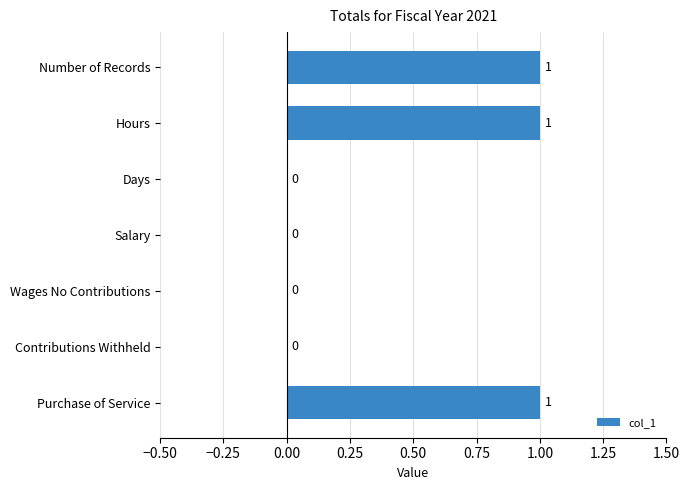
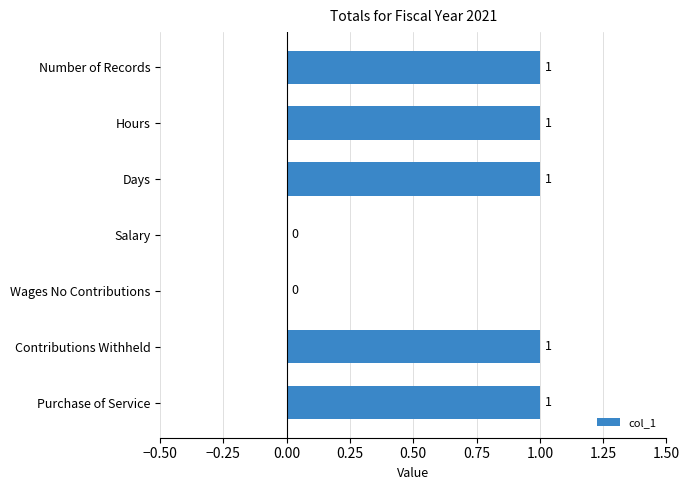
Days: 0 -> 1
Contributions Withheld: 0 -> 1
